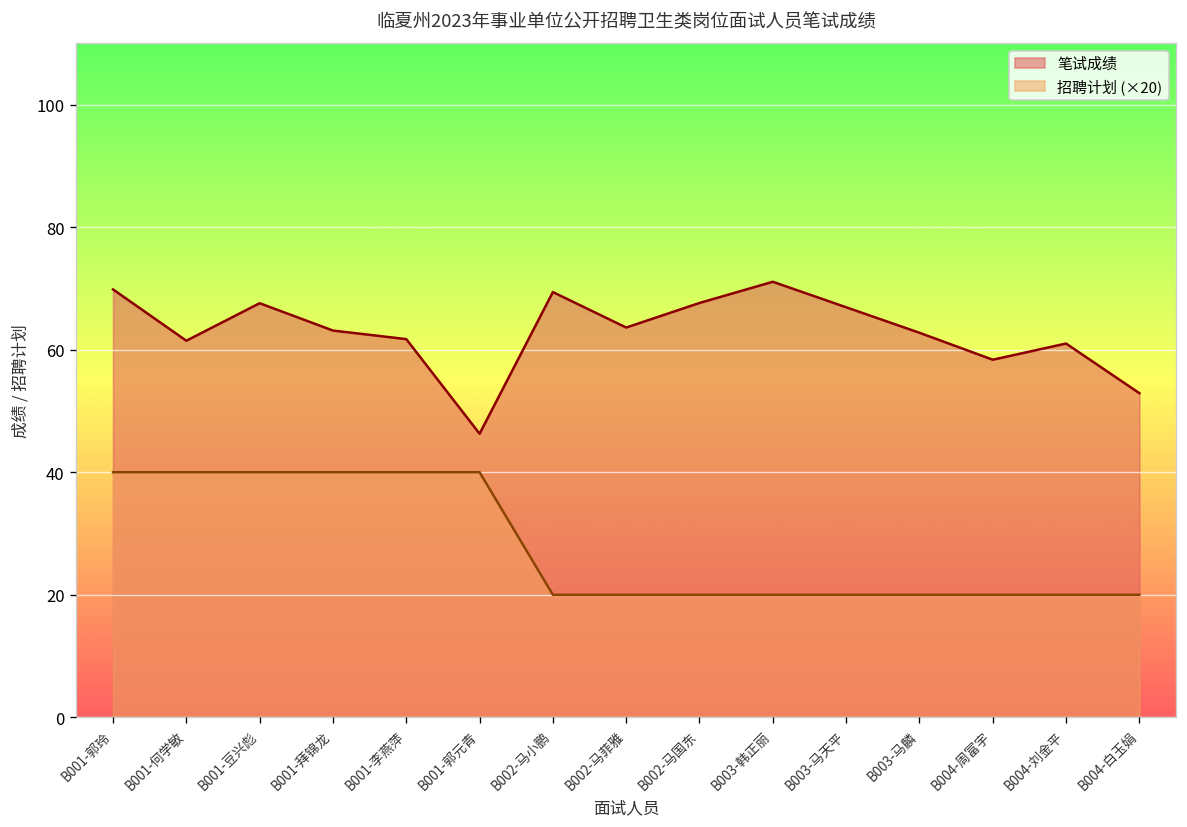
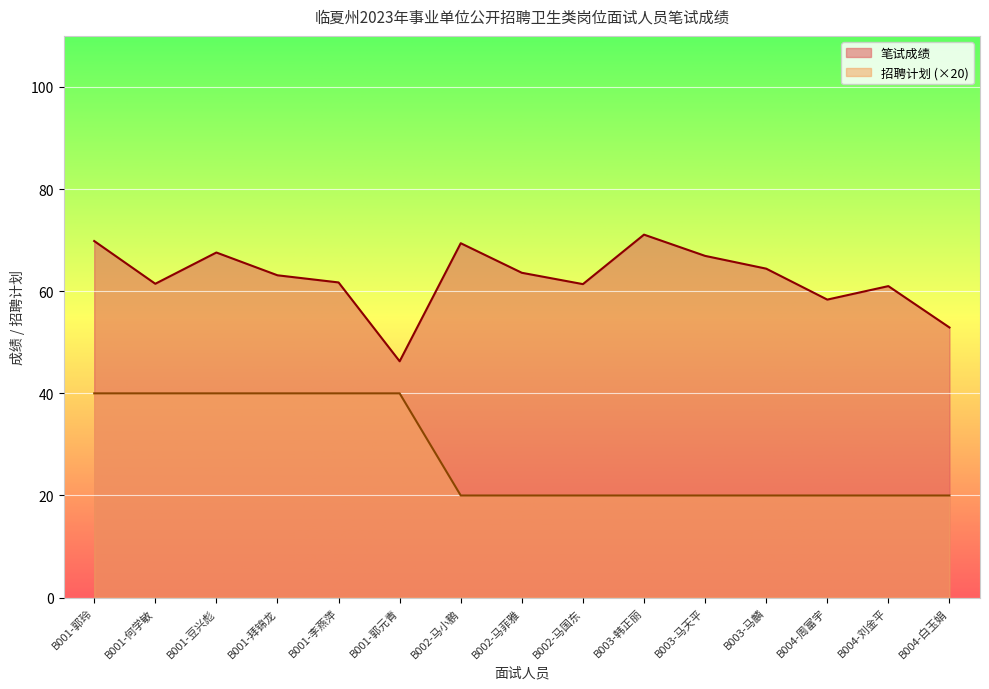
笔试成绩, B002-马国东: 68 -> 61
笔试成绩, B003-马麟: 63 -> 64
